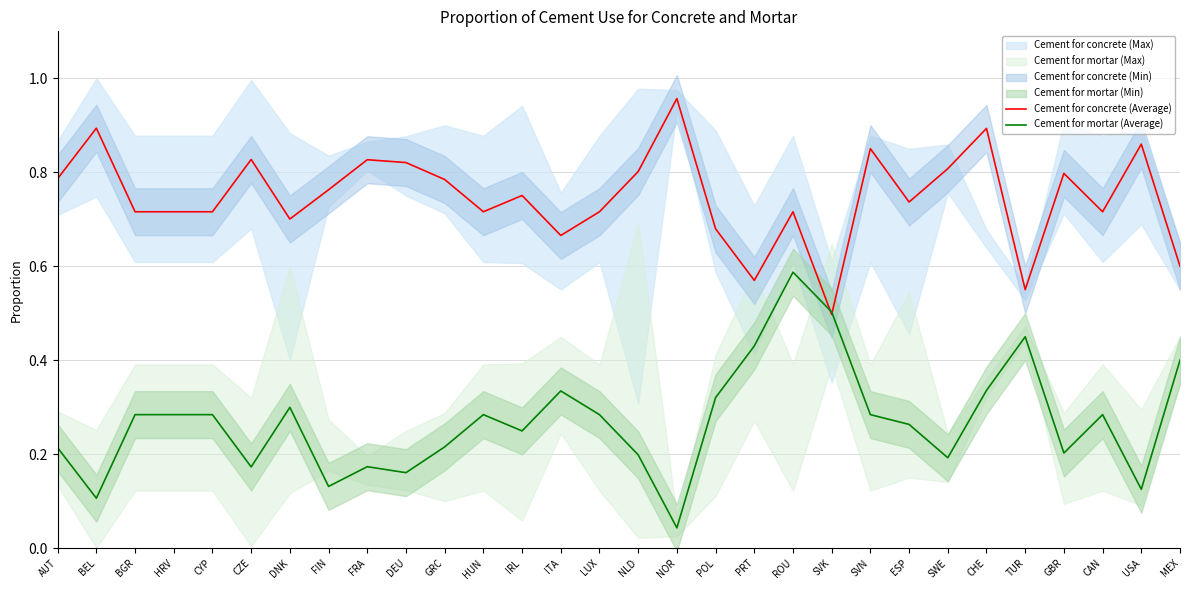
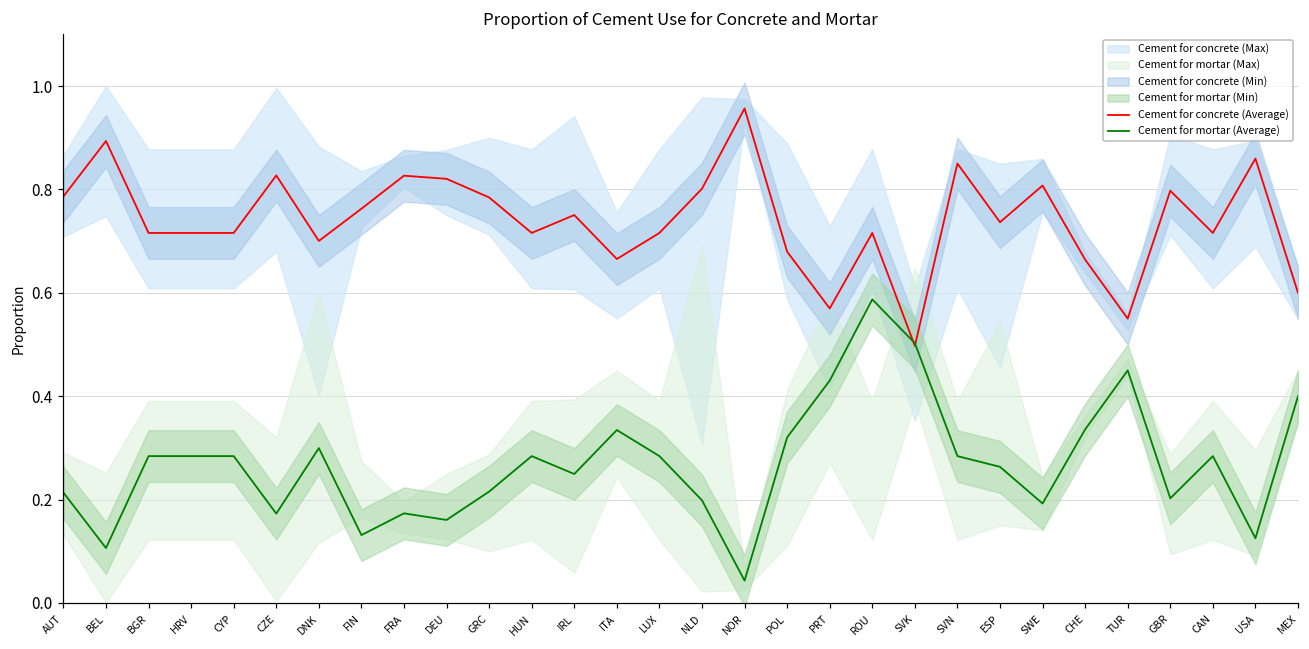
Cement for concrete (Average), CHE: 0.89 -> 0.66
